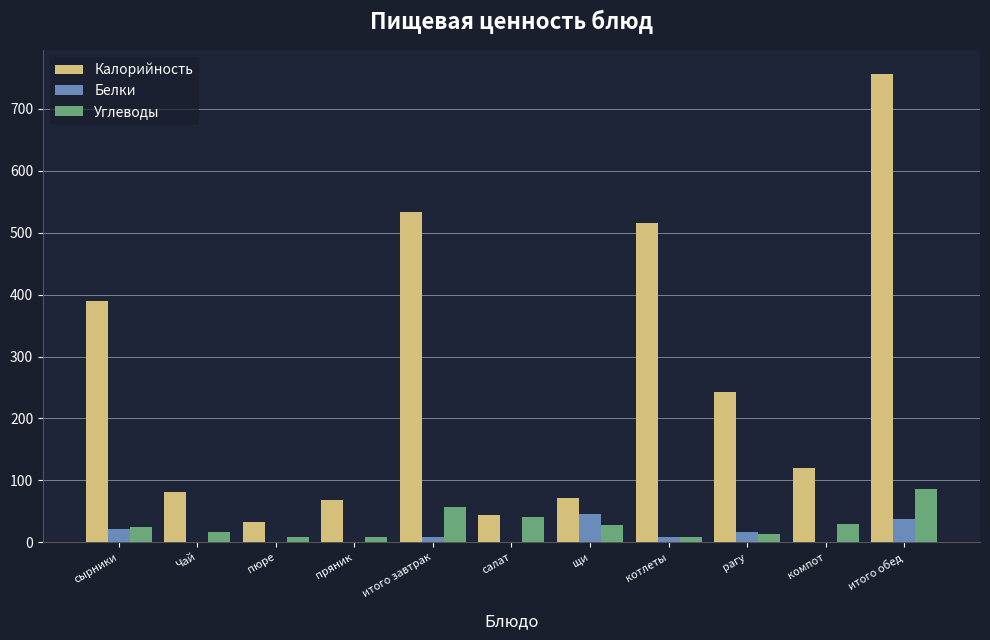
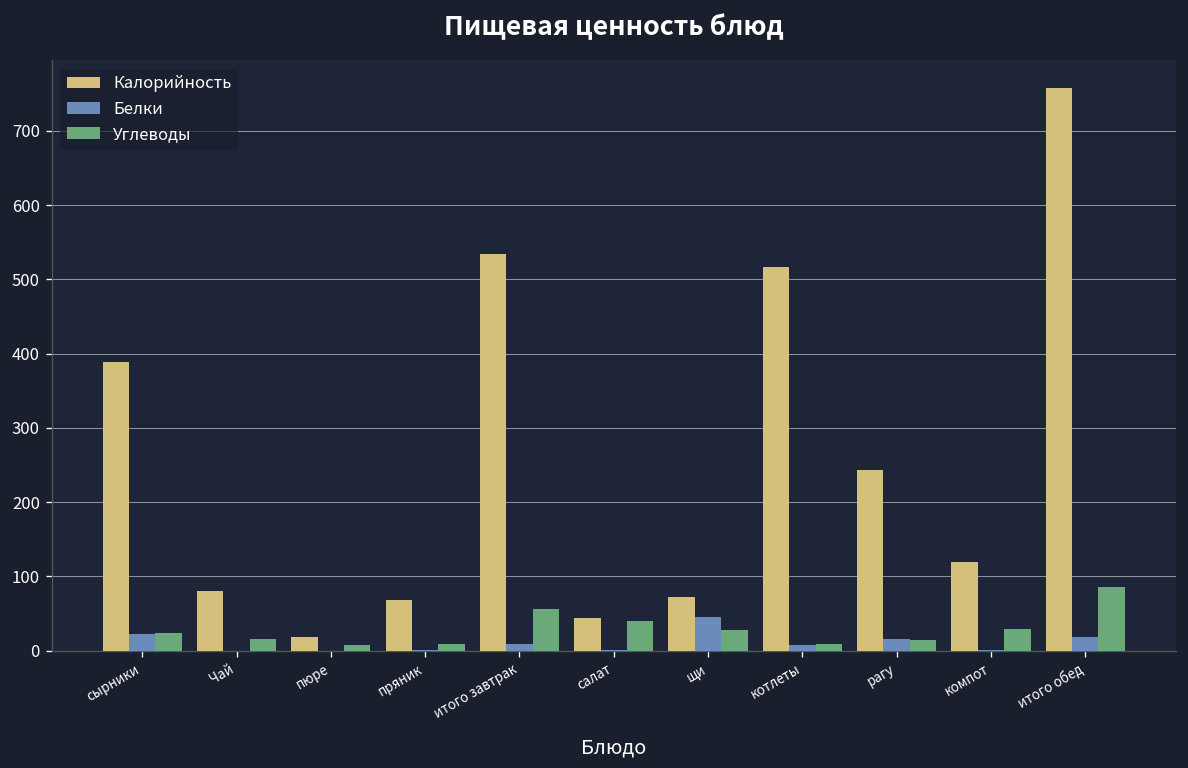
Калорийность, пюре: 30 -> 20
Белки, итого обед: 40 -> 20
